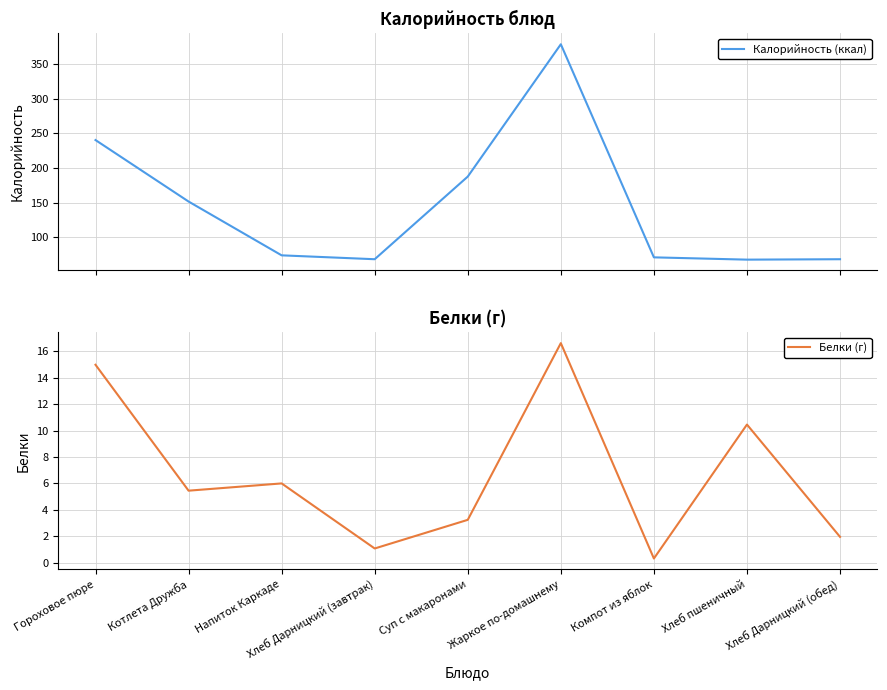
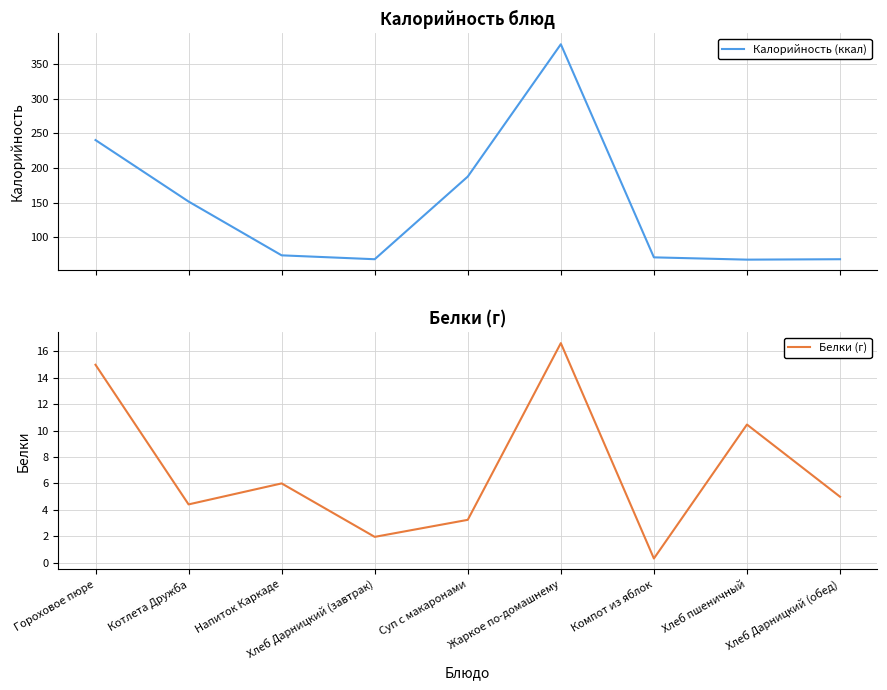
Белки (г), Котлета Дружба: 5.5 -> 4.4
Белки (г), Хлеб Дарницкий (завтрак): 1.1 -> 2.0
Белки (г), Хлеб Дарницкий (обед): 2.0 -> 5.0
